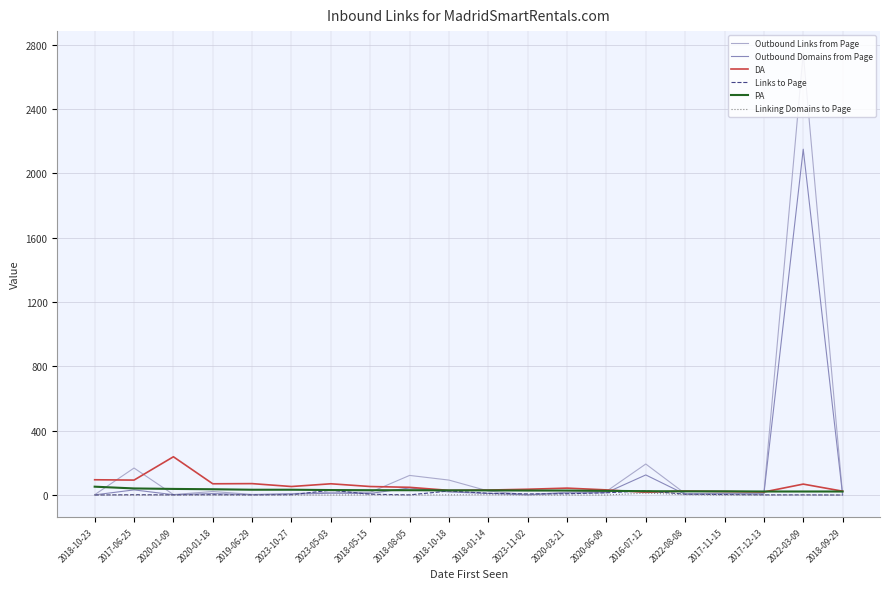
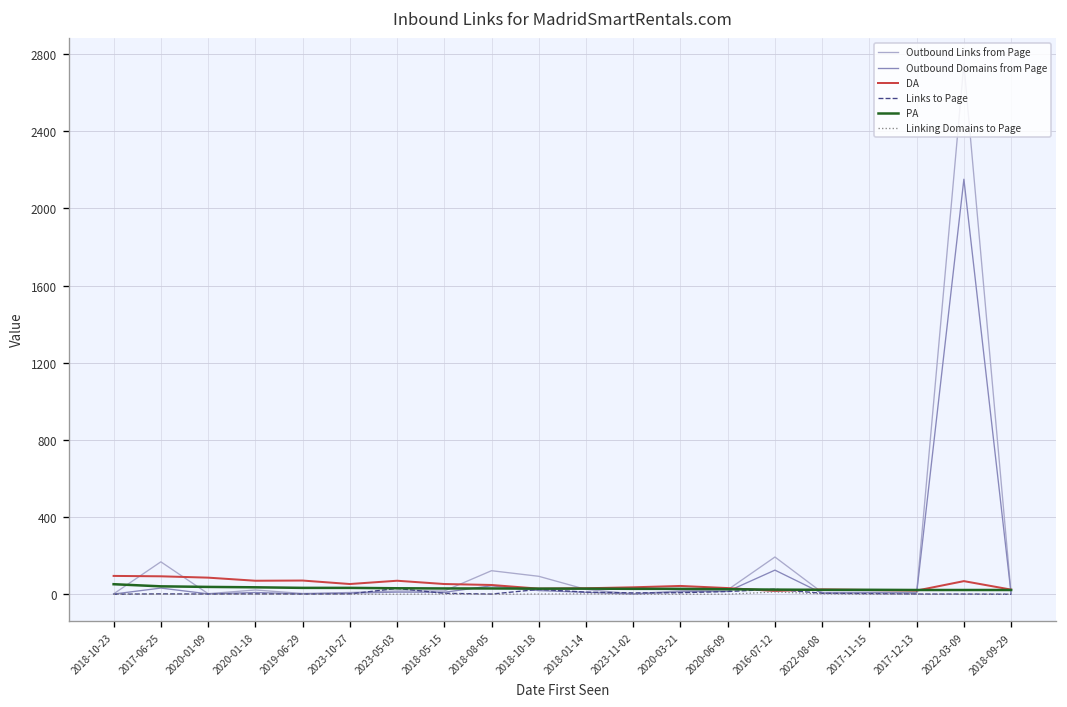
DA, 2020-01-09: 240 -> 90
